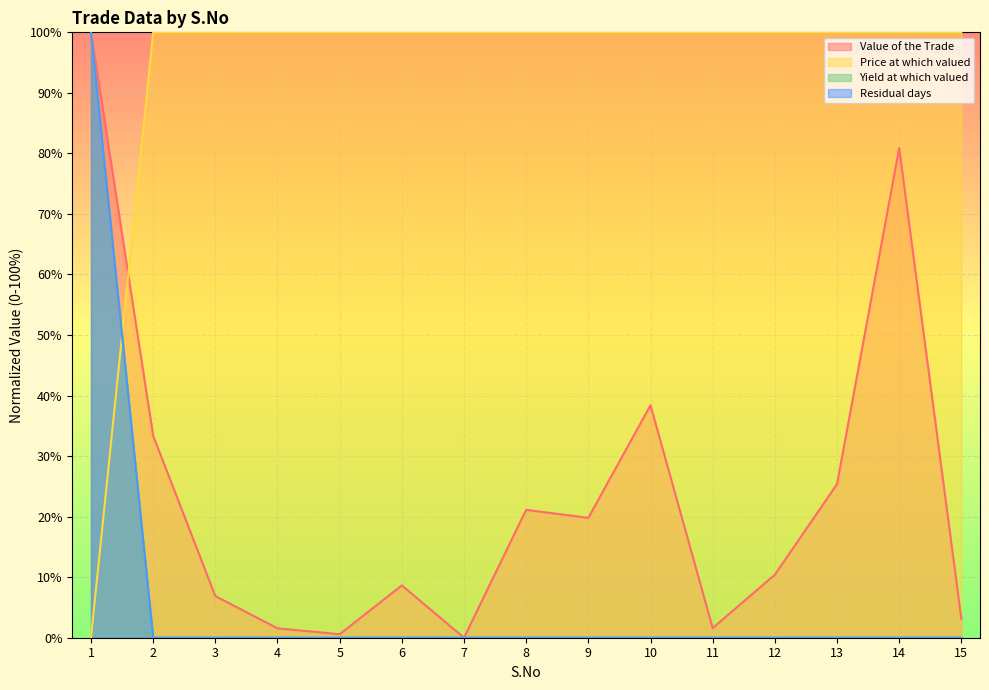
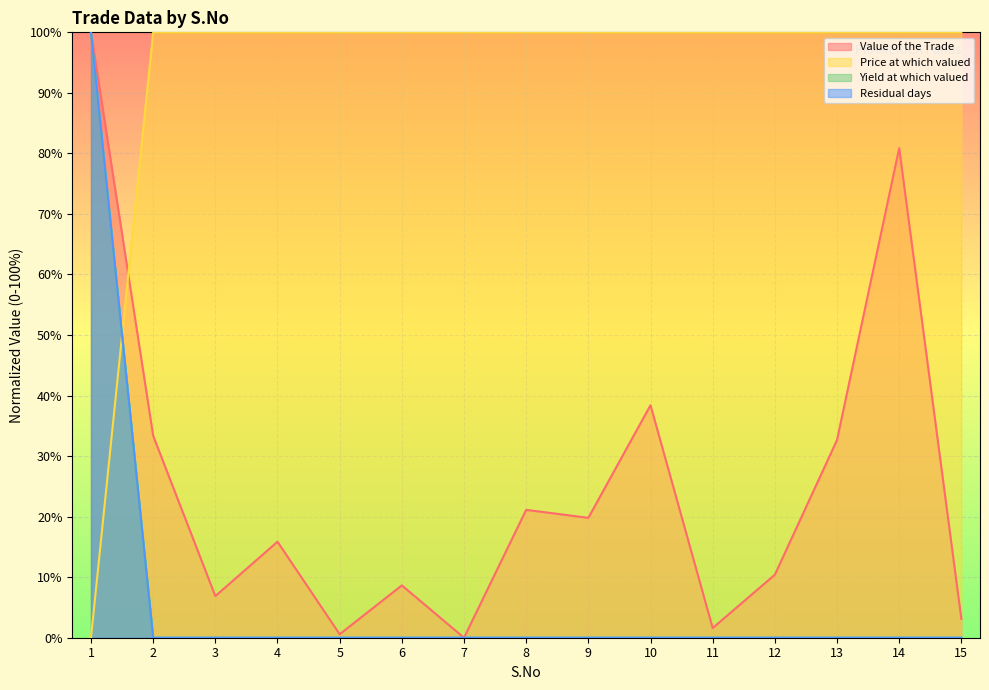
Value of the Trade, 4: 2% -> 16%
Value of the Trade, 13: 25% -> 33%
